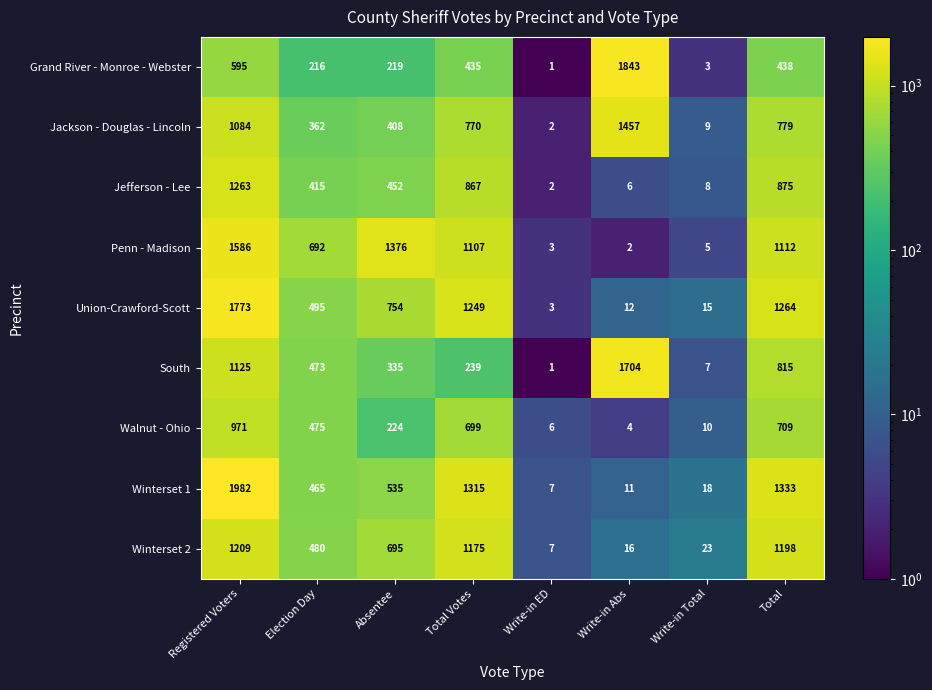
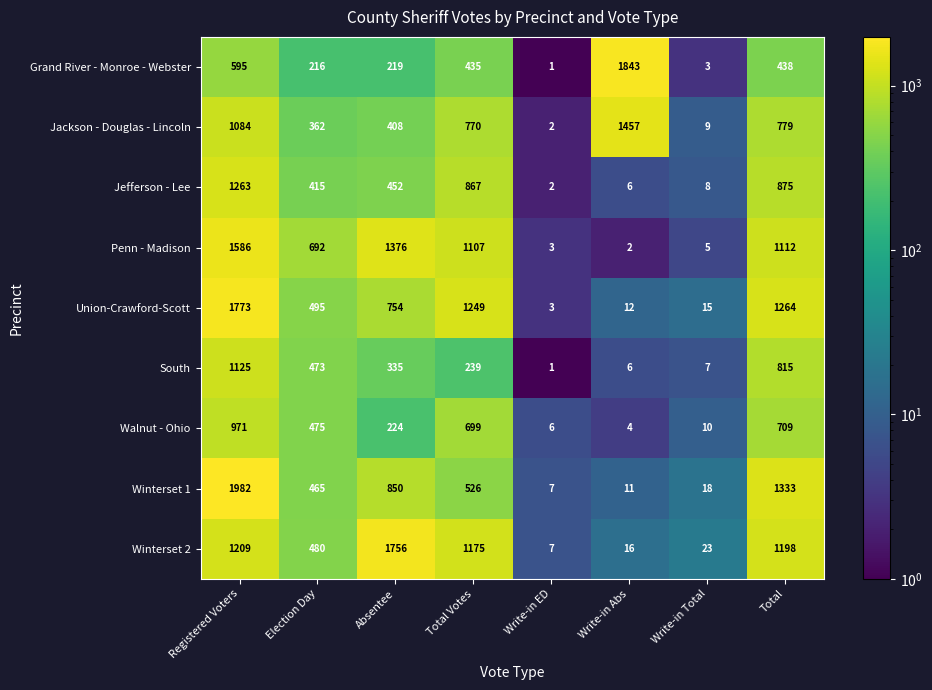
South, Write-in Abs: 1704 -> 6
Winterset 1, Absentee: 535 -> 850
Winterset 1, Total Votes: 1315 -> 526
Winterset 2, Absentee: 695 -> 1756
